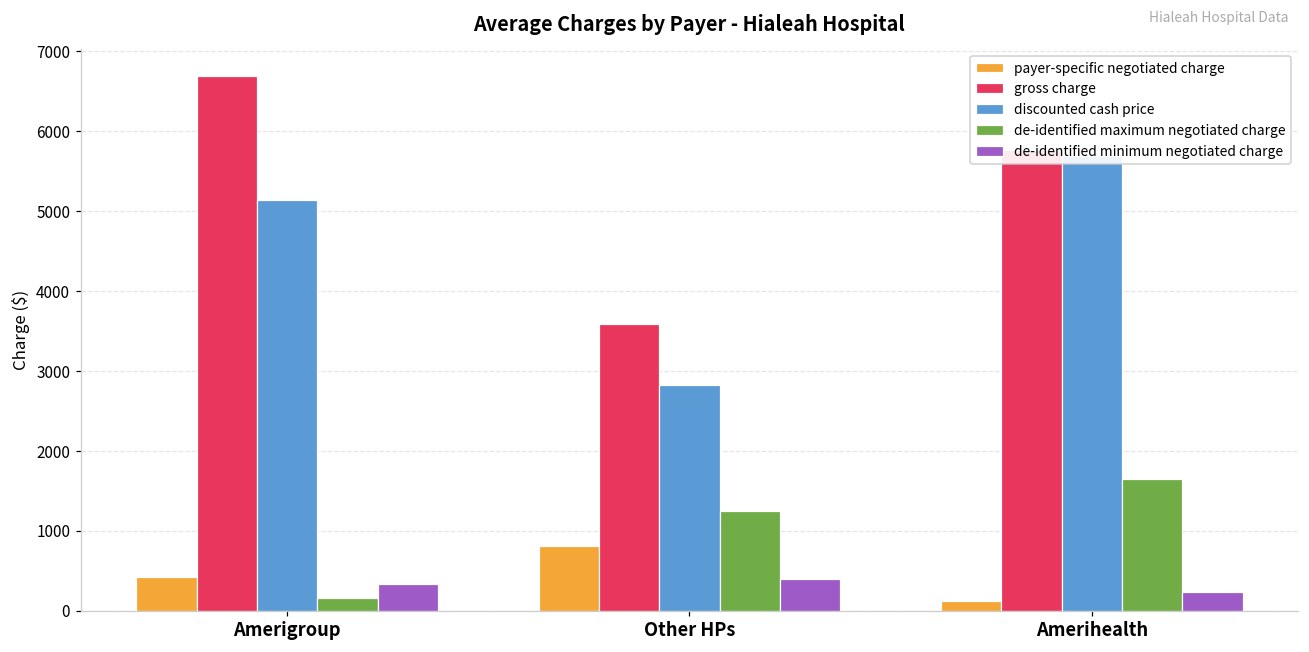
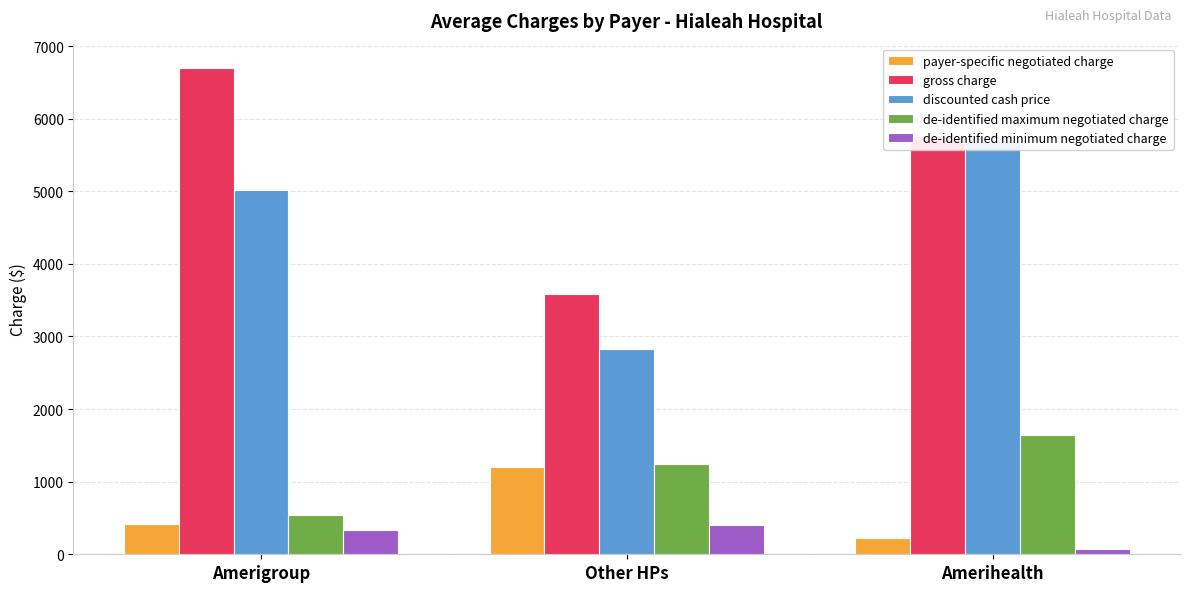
discounted cash price, Amerigroup: 5100 -> 5000
de-identified maximum negotiated charge, Amerigroup: 200 -> 500
payer-specific negotiated charge, Other HPs: 800 -> 1200
payer-specific negotiated charge, Amerihealth: 100 -> 200
de-identified minimum negotiated charge, Amerihealth: 200 -> 100
